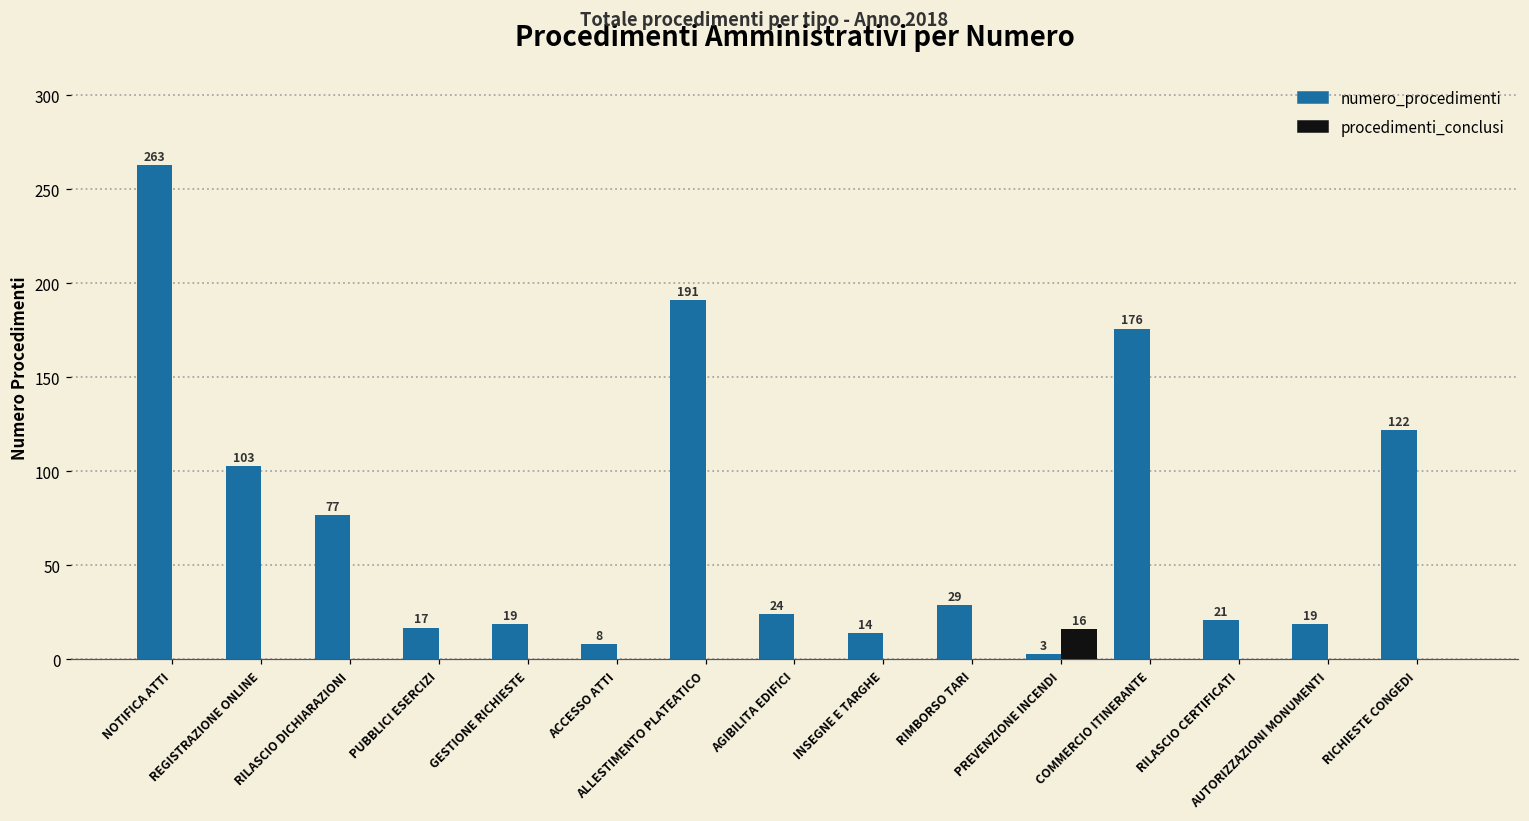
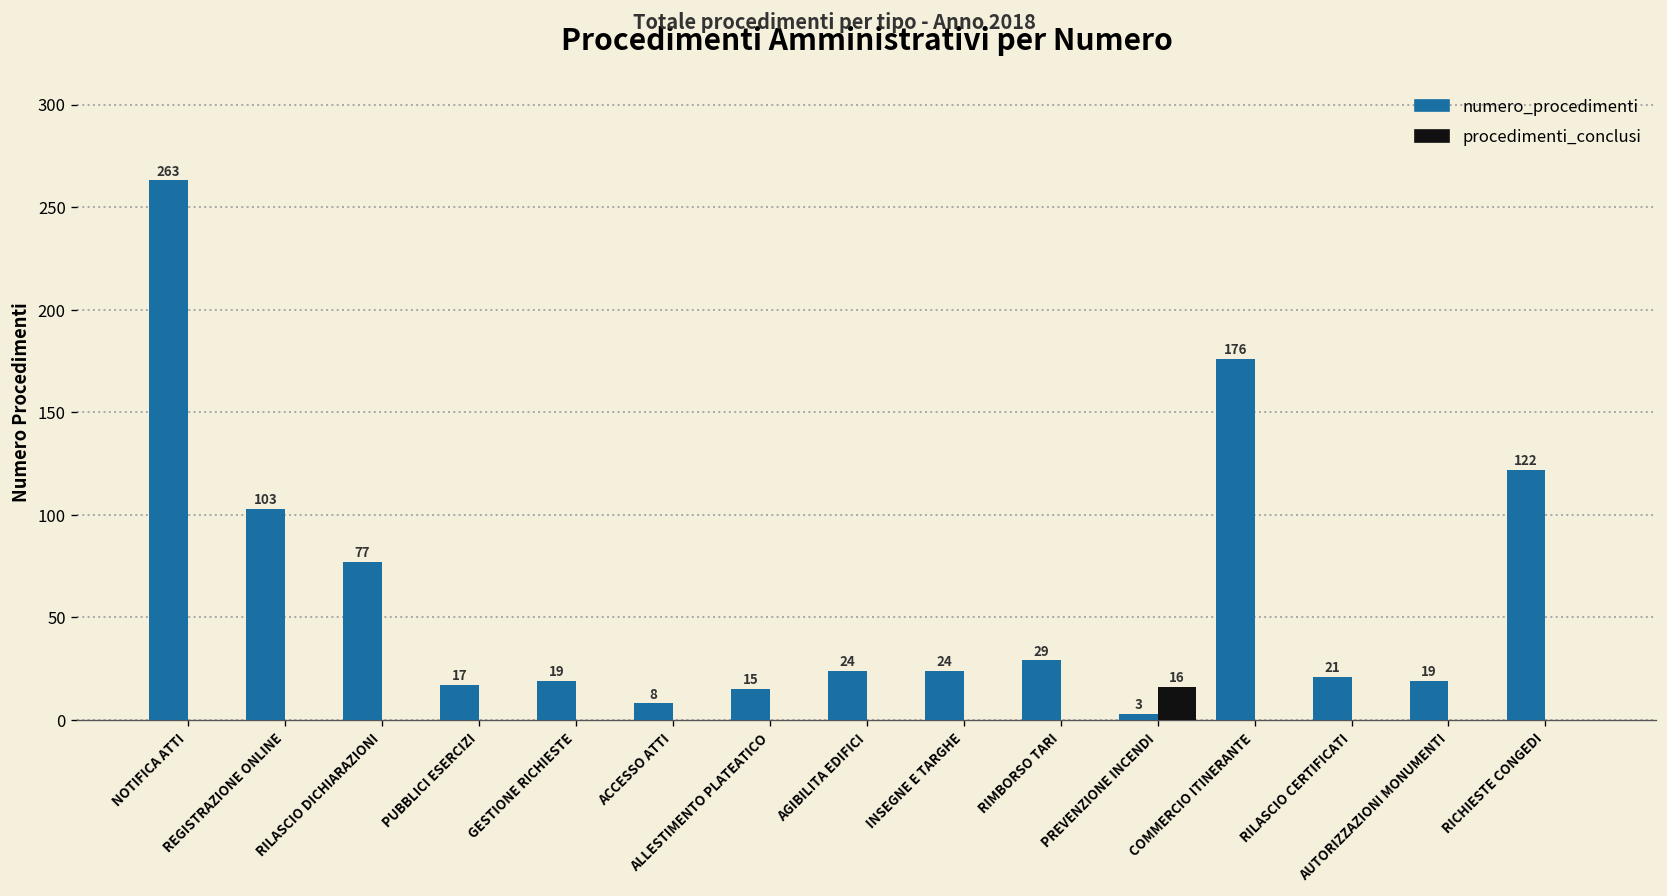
numero_procedimenti, ALLESTIMENTO PLATEATICO: 191 -> 15
numero_procedimenti, INSEGNE E TARGHE: 14 -> 24
